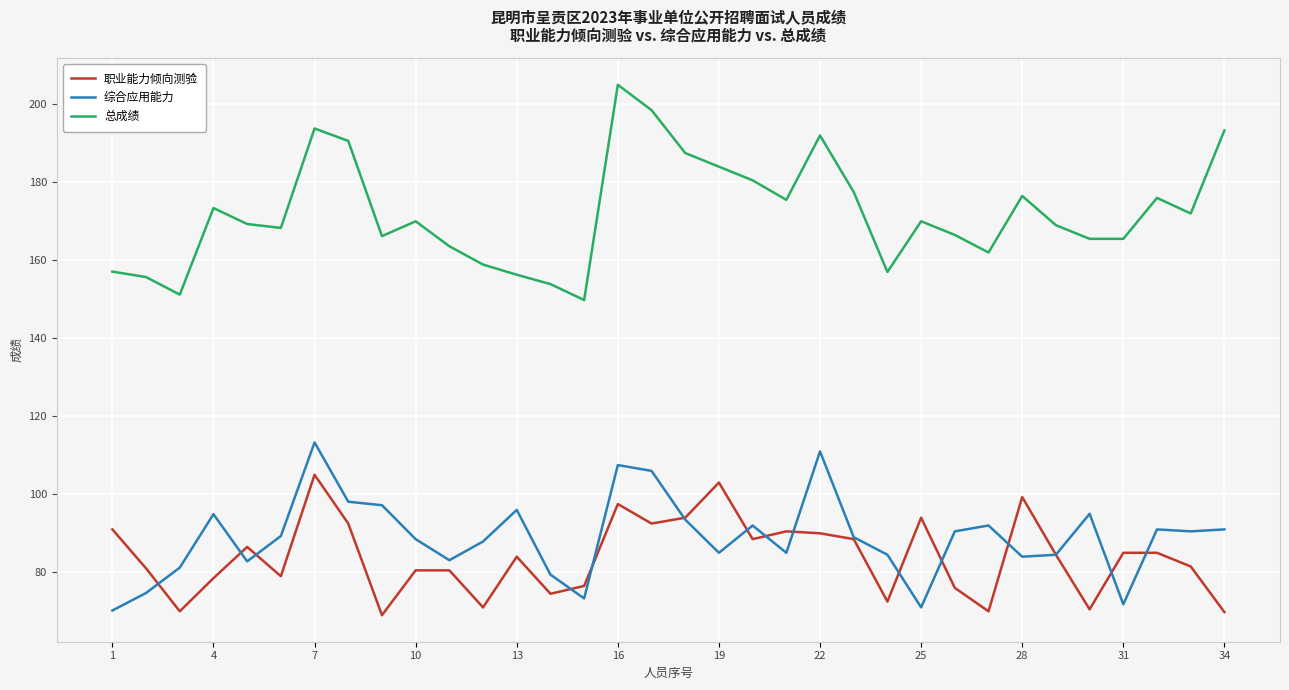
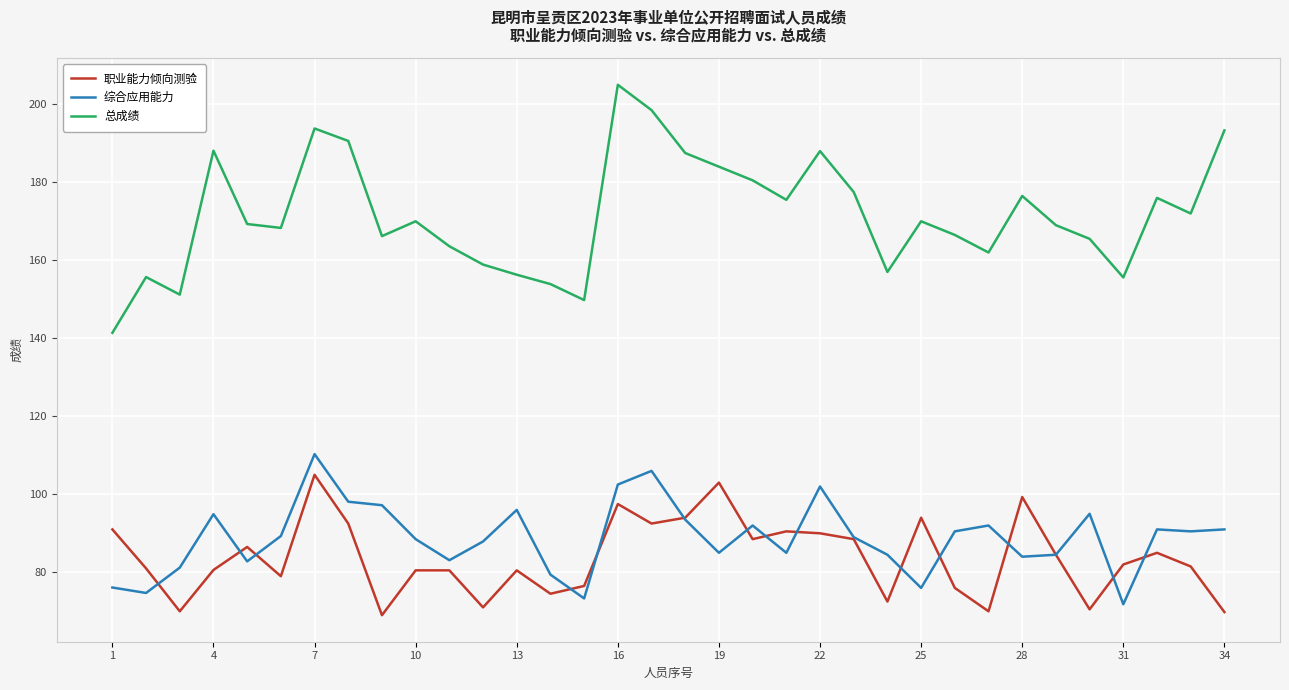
综合应用能力, 1: 70 -> 76
总成绩, 1: 157 -> 141
职业能力倾向测验, 4: 79 -> 81
总成绩, 4: 173 -> 188
综合应用能力, 7: 113 -> 110
职业能力倾向测验, 13: 84 -> 81
综合应用能力, 16: 108 -> 103
综合应用能力, 22: 111 -> 102
总成绩, 22: 192 -> 188
综合应用能力, 25: 71 -> 76
职业能力倾向测验, 31: 85 -> 82
总成绩, 31: 166 -> 156
